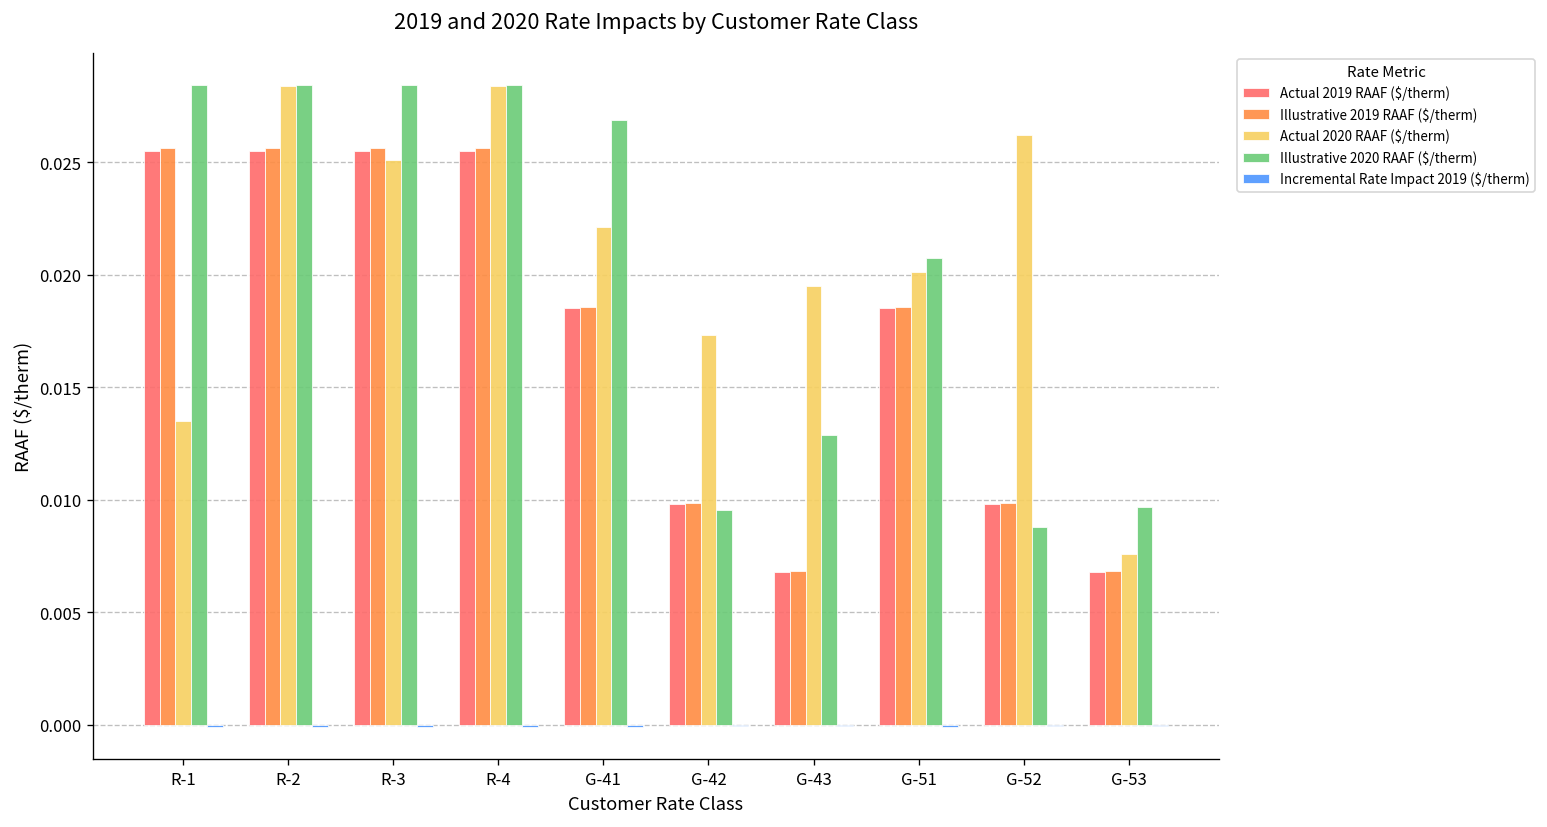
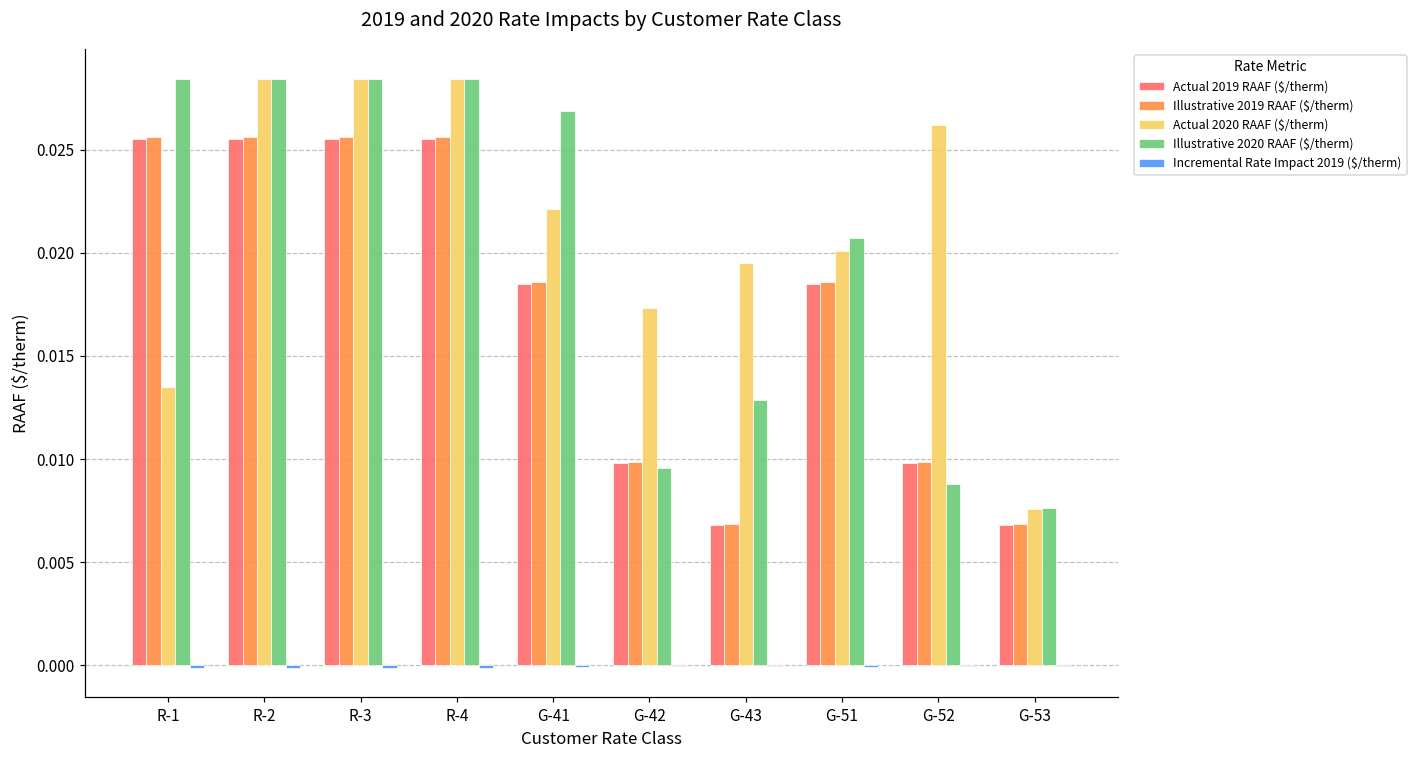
Actual 2020 RAAF ($/therm), R-3: 0.0251 -> 0.0284
Illustrative 2020 RAAF ($/therm), G-53: 0.0097 -> 0.0076
